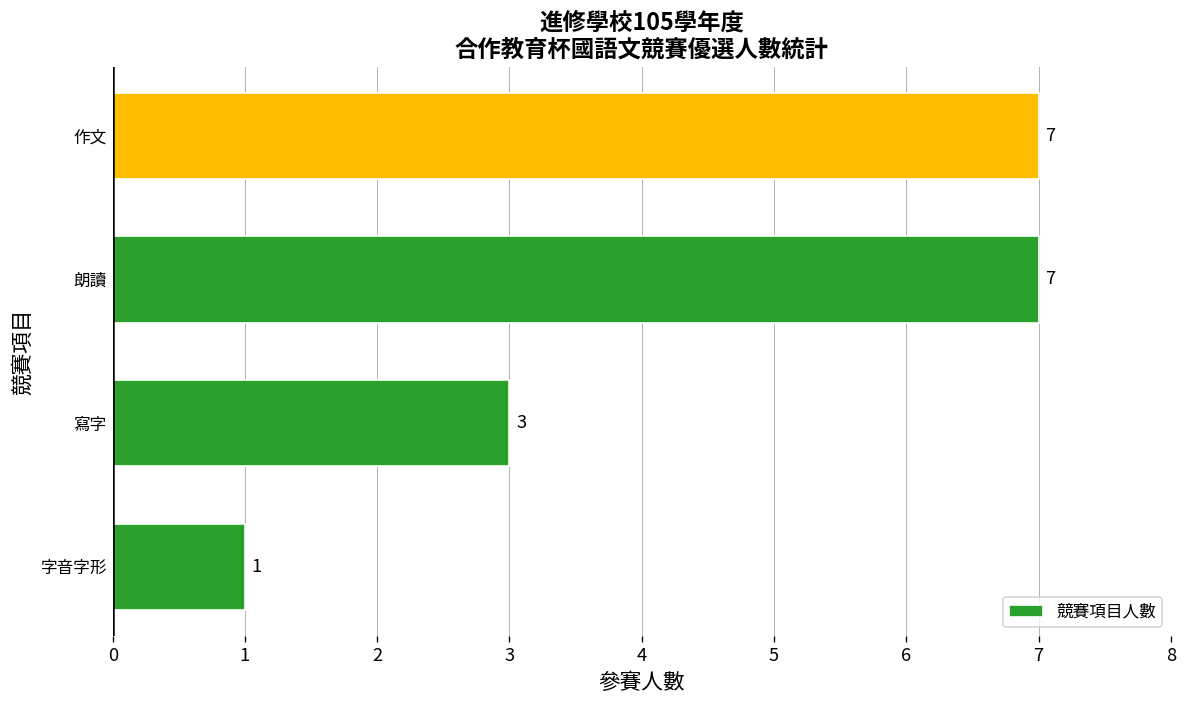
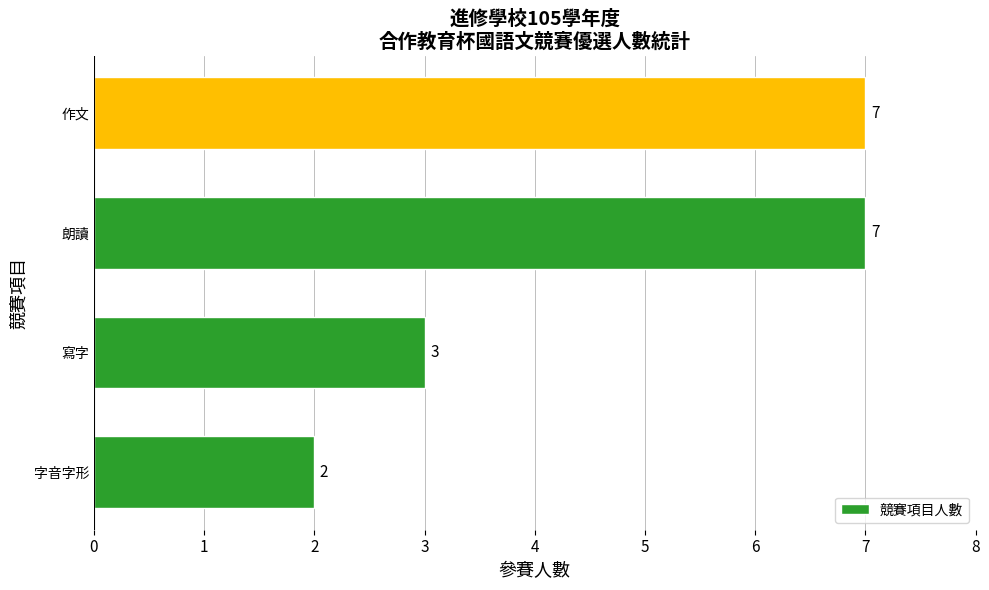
字音字形: 1 -> 2
